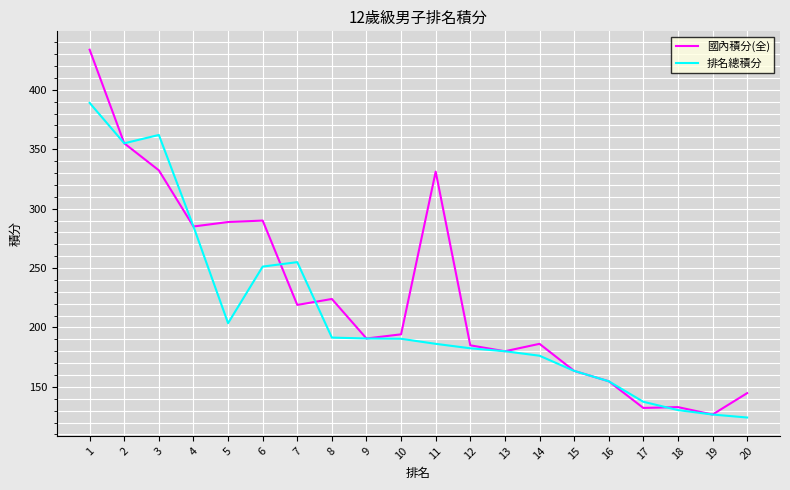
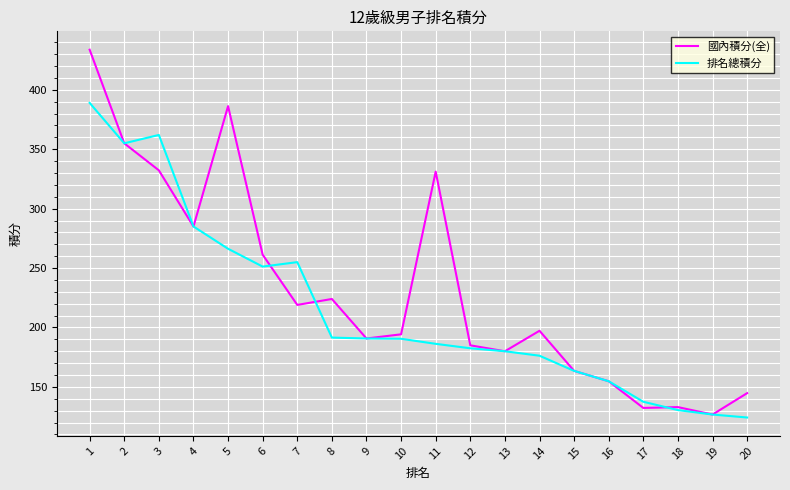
國內積分(全), 5: 289 -> 386
排名總積分, 5: 204 -> 266
國內積分(全), 6: 290 -> 261
國內積分(全), 14: 186 -> 197
